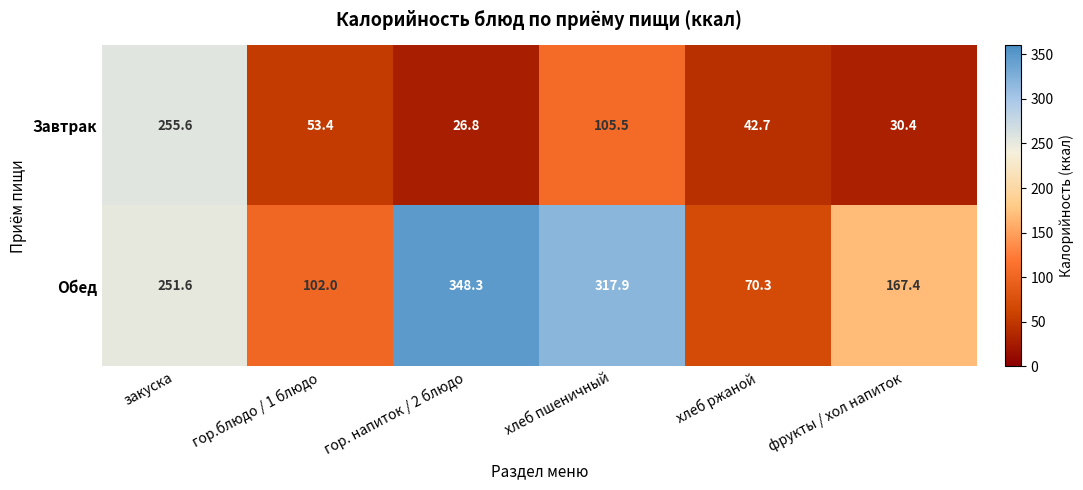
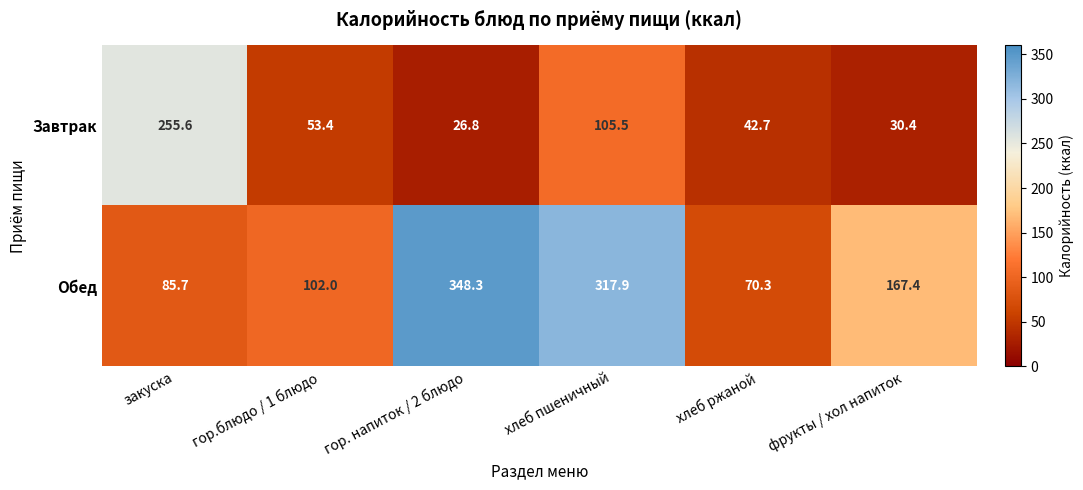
Обед, закуска: 251.6 -> 85.7
